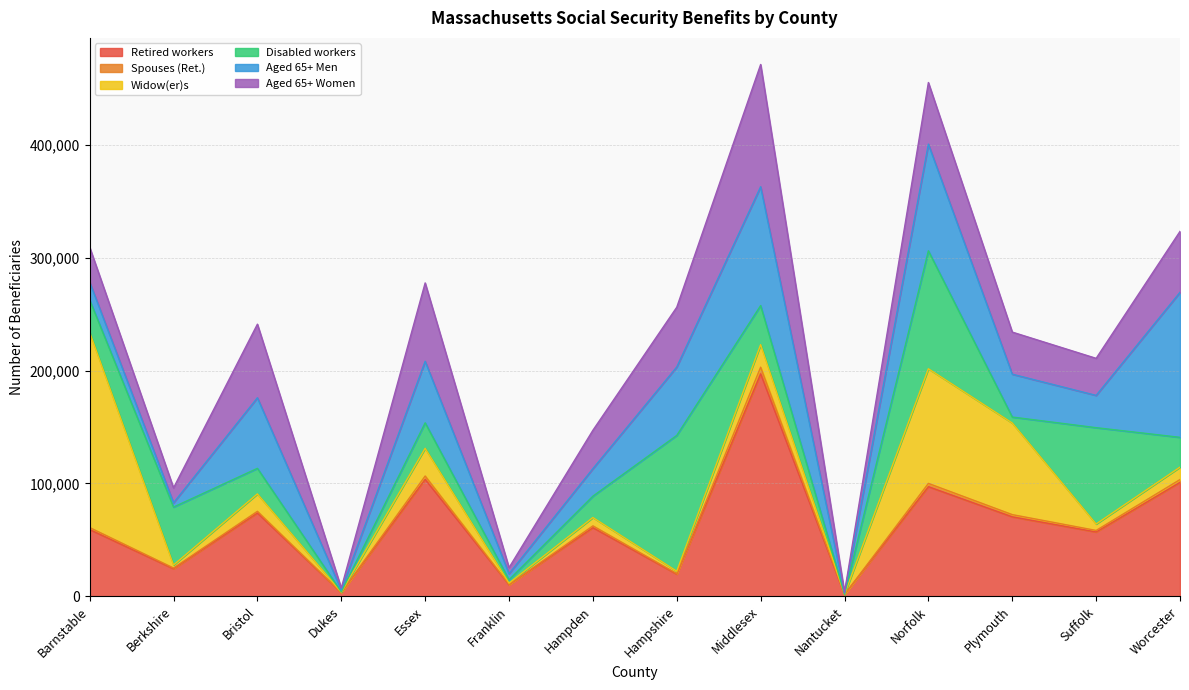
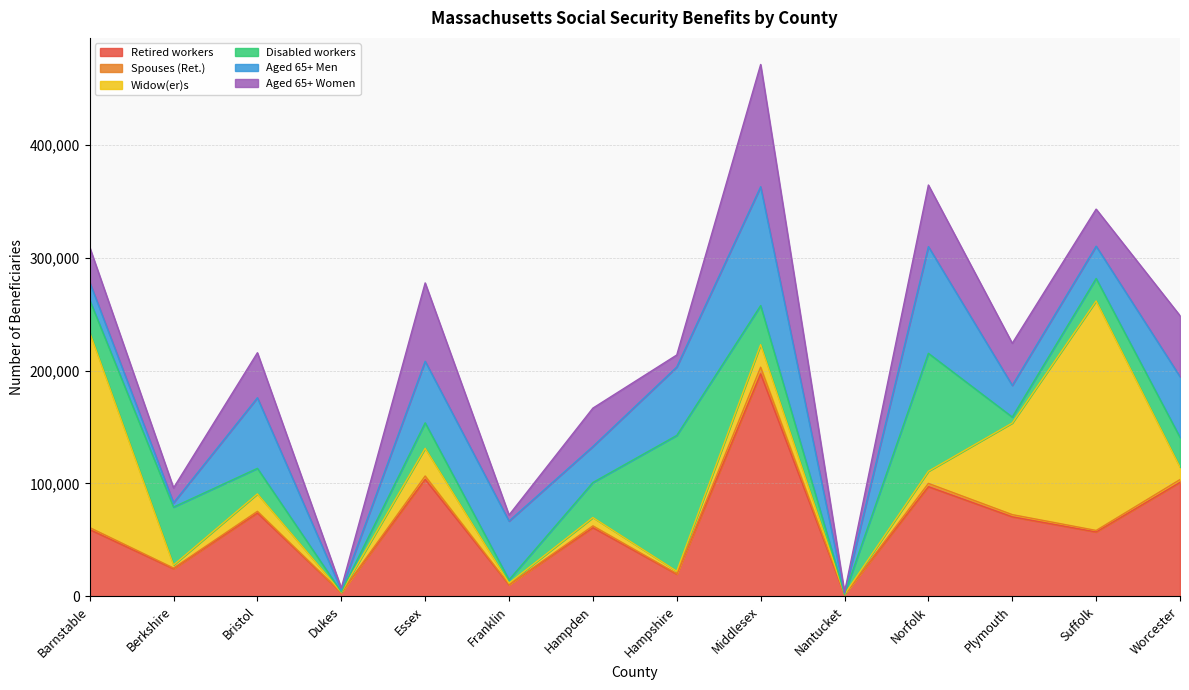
Aged 65+ Women, Bristol: 65,000 -> 40,000
Aged 65+ Men, Franklin: 5,000 -> 52,000
Disabled workers, Hampden: 19,000 -> 31,000
Aged 65+ Men, Hampden: 24,000 -> 32,000
Aged 65+ Women, Hampshire: 53,000 -> 11,000
Widow(er)s, Norfolk: 102,000 -> 11,000
Aged 65+ Men, Plymouth: 38,000 -> 28,000
Widow(er)s, Suffolk: 6,000 -> 203,000
Disabled workers, Suffolk: 85,000 -> 20,000
Aged 65+ Men, Worcester: 129,000 -> 54,000
